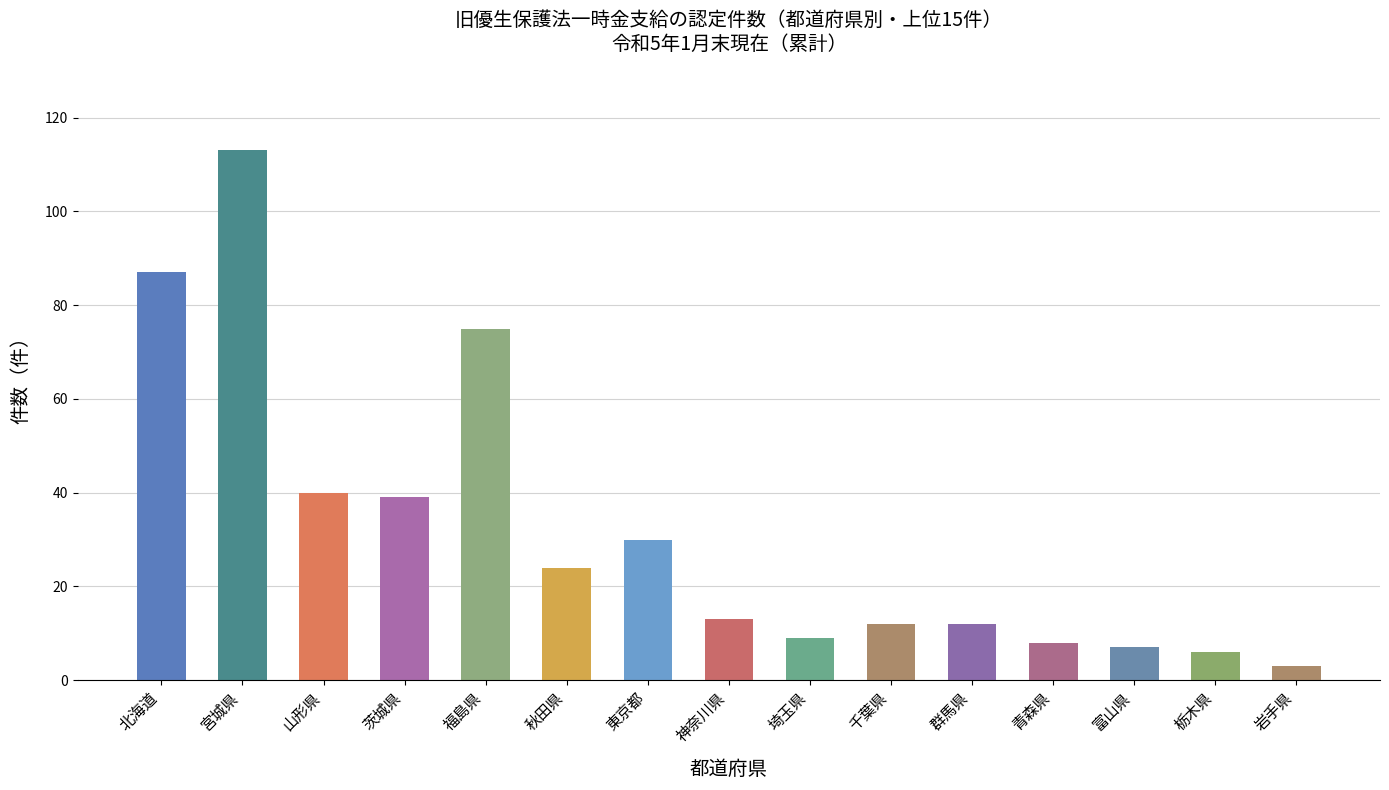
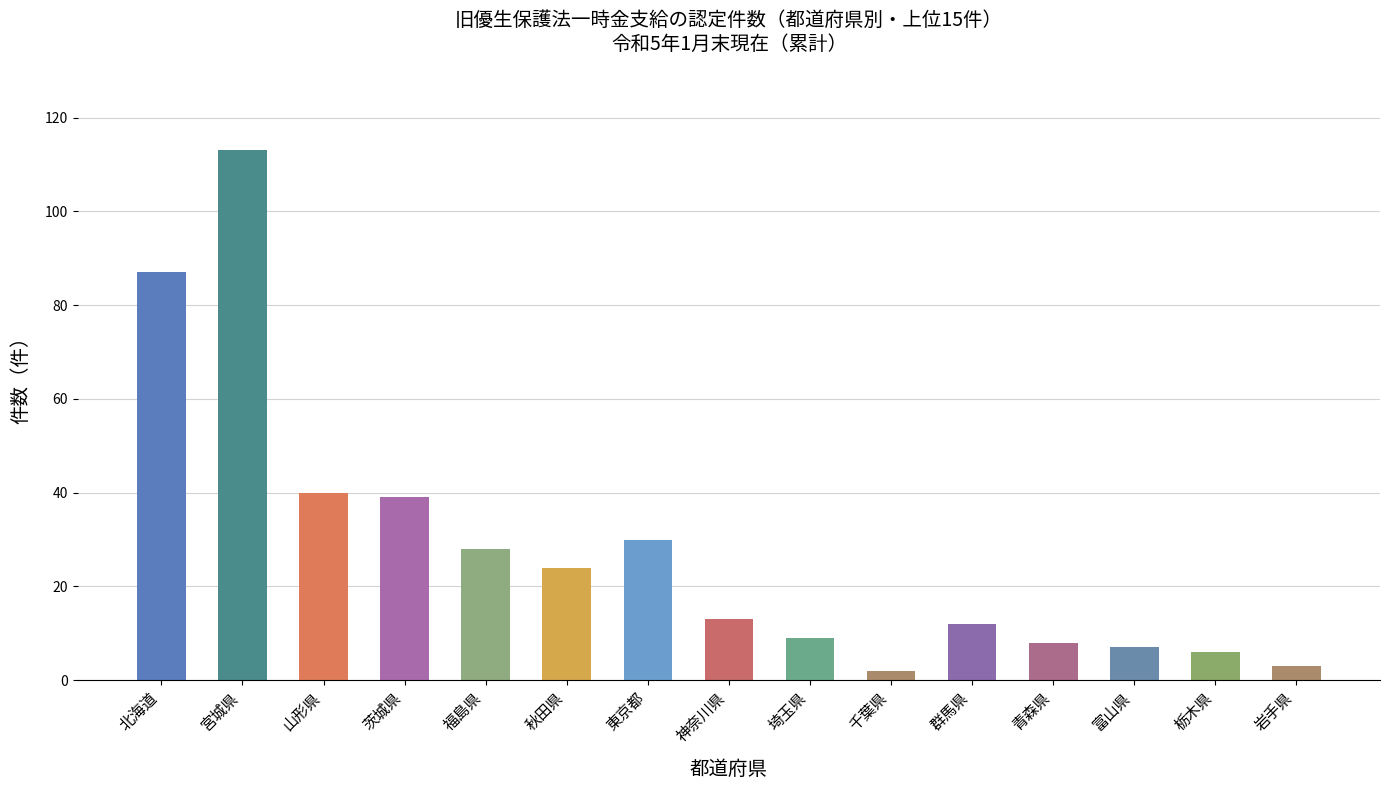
福島県: 75 -> 28
千葉県: 12 -> 2
